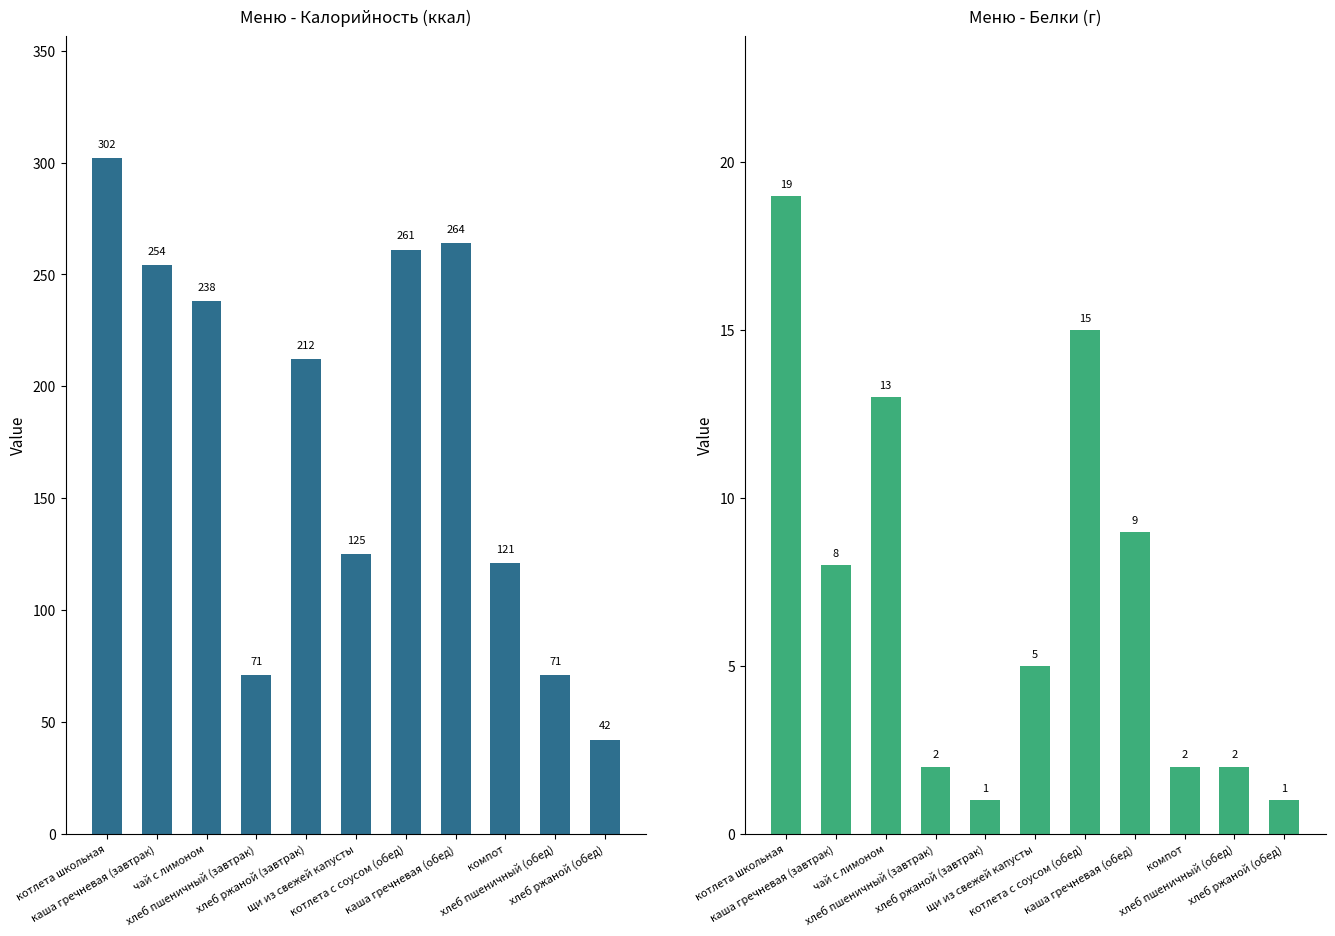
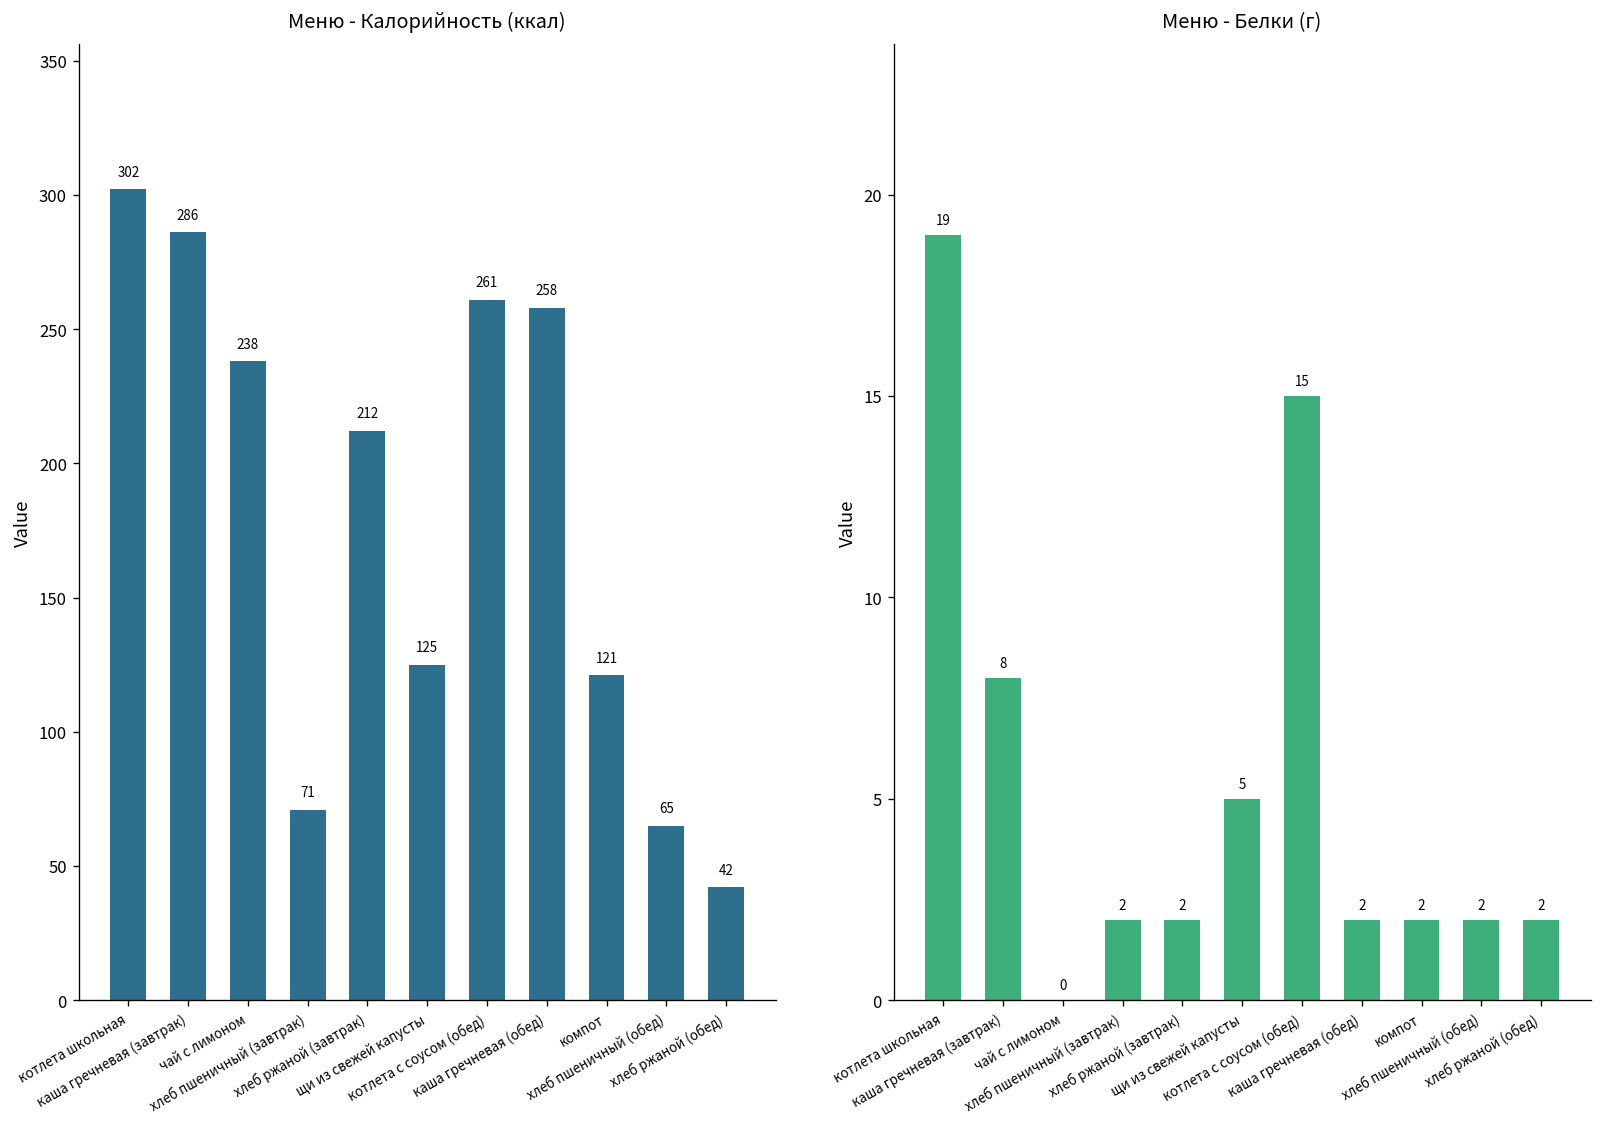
Меню - Калорийность (ккал), каша гречневая (завтрак): 254 -> 286
Меню - Калорийность (ккал), каша гречневая (обед): 264 -> 258
Меню - Калорийность (ккал), хлеб пшеничный (обед): 71 -> 65
Меню - Белки (г), чай с лимоном: 13 -> 0
Меню - Белки (г), хлеб ржаной (завтрак): 1 -> 2
Меню - Белки (г), каша гречневая (обед): 9 -> 2
Меню - Белки (г), хлеб ржаной (обед): 1 -> 2
